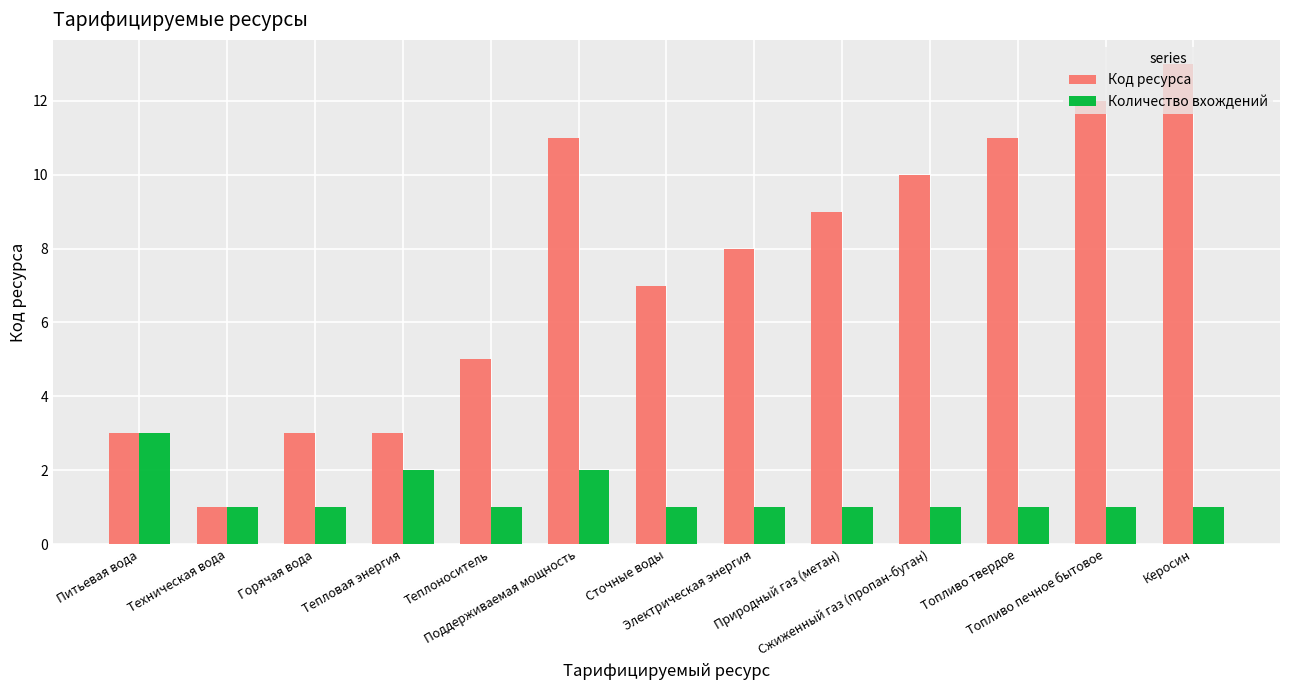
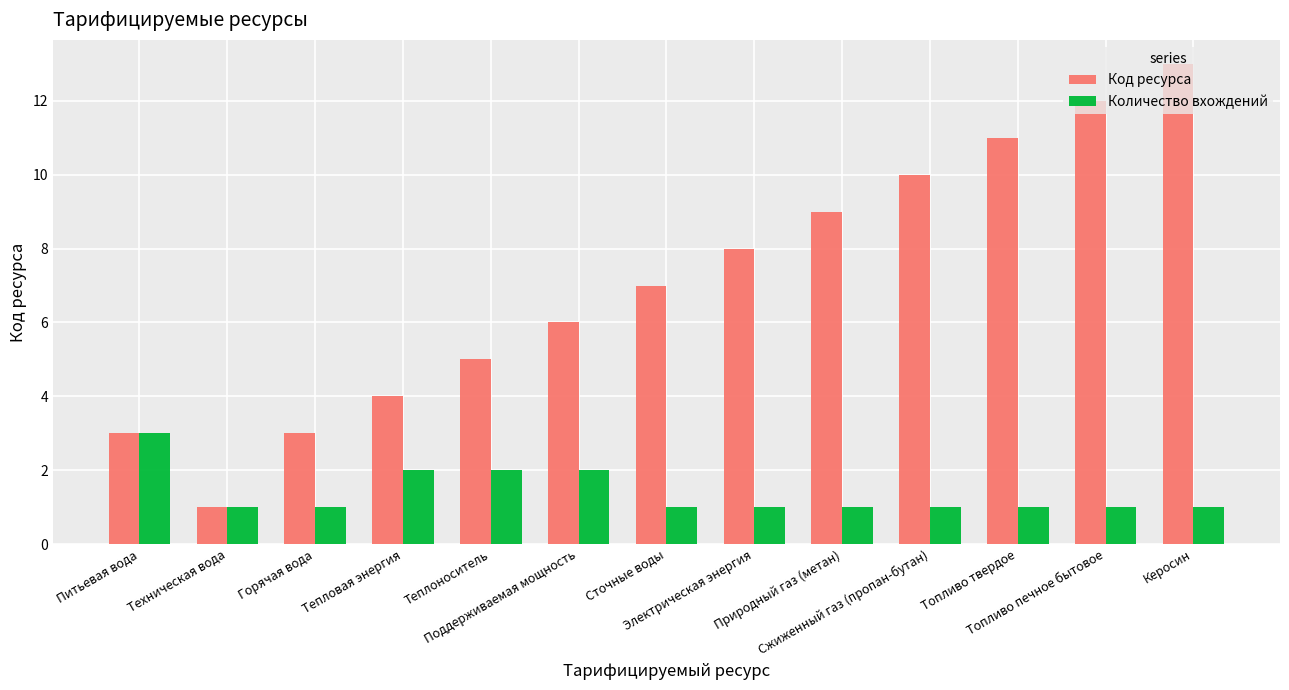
Код ресурса, Тепловая энергия: 3 -> 4
Количество вхождений, Теплоноситель: 1 -> 2
Код ресурса, Поддерживаемая мощность: 11 -> 6
